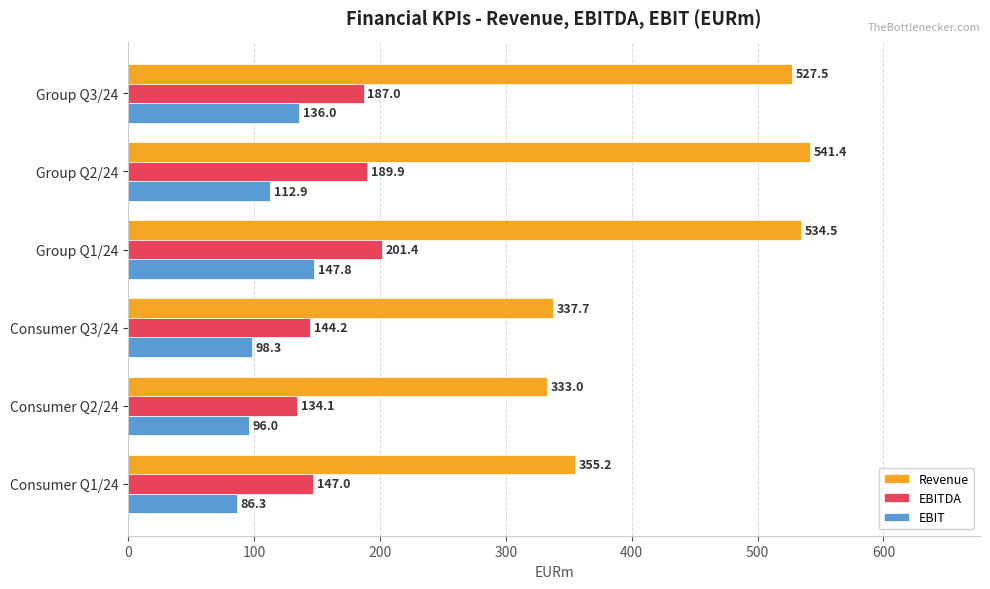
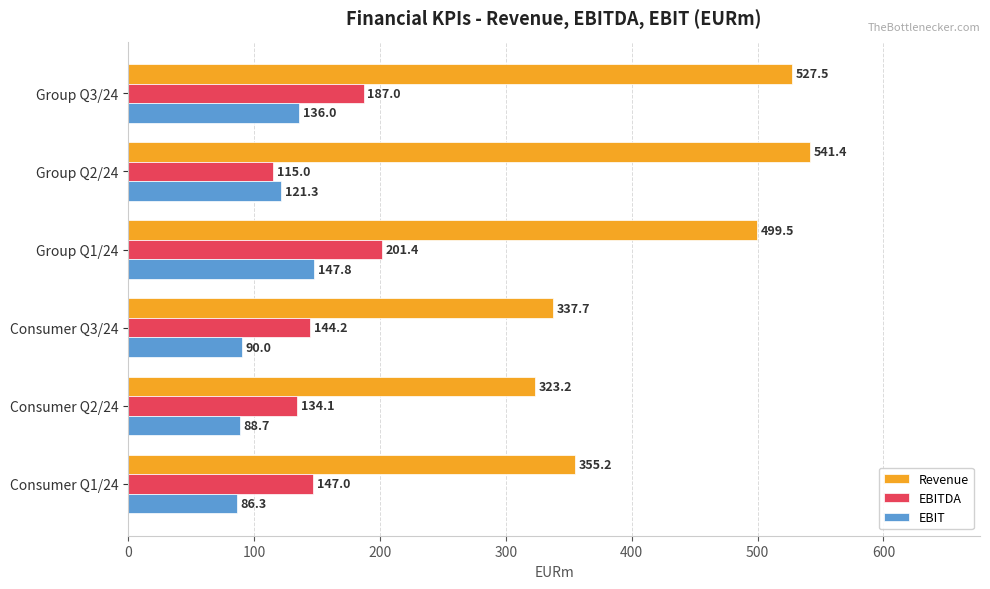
EBITDA, Group Q2/24: 189.9 -> 115.0
EBIT, Group Q2/24: 112.9 -> 121.3
Revenue, Group Q1/24: 534.5 -> 499.5
EBIT, Consumer Q3/24: 98.3 -> 90.0
Revenue, Consumer Q2/24: 333.0 -> 323.2
EBIT, Consumer Q2/24: 96.0 -> 88.7
